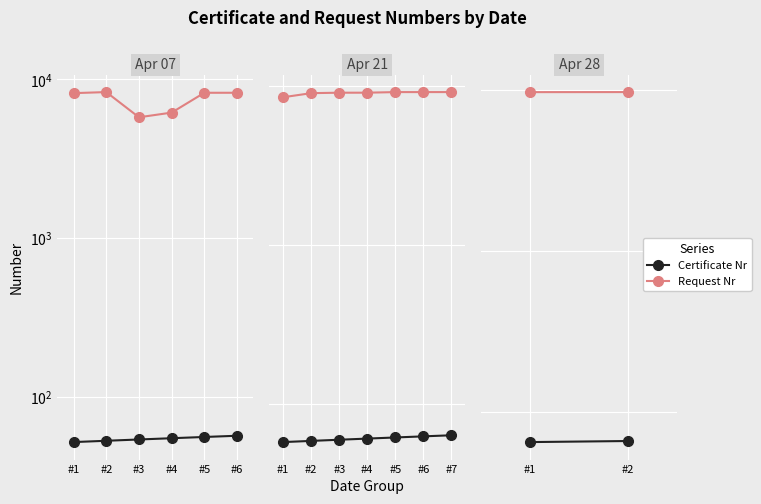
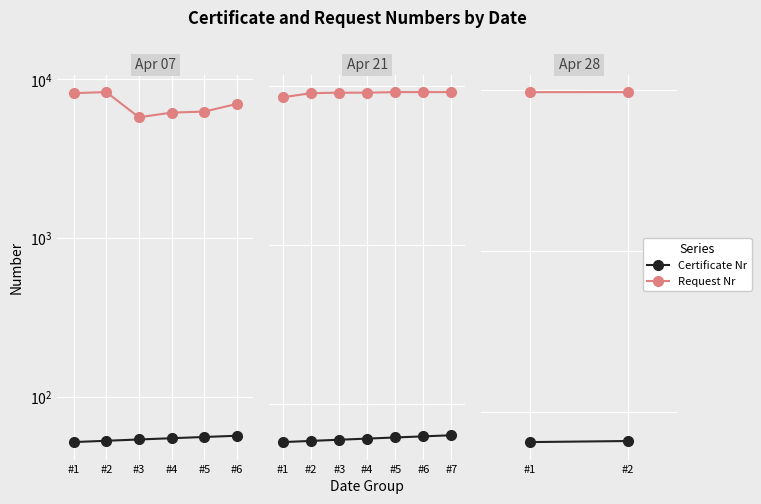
Apr 07, Request Nr, #5: 8000 -> 6300
Apr 07, Request Nr, #6: 8000 -> 7000
